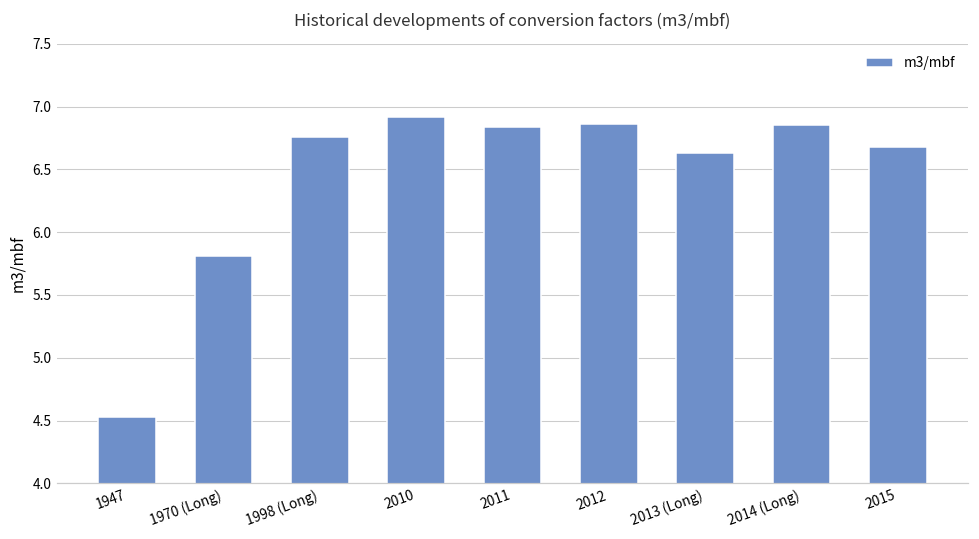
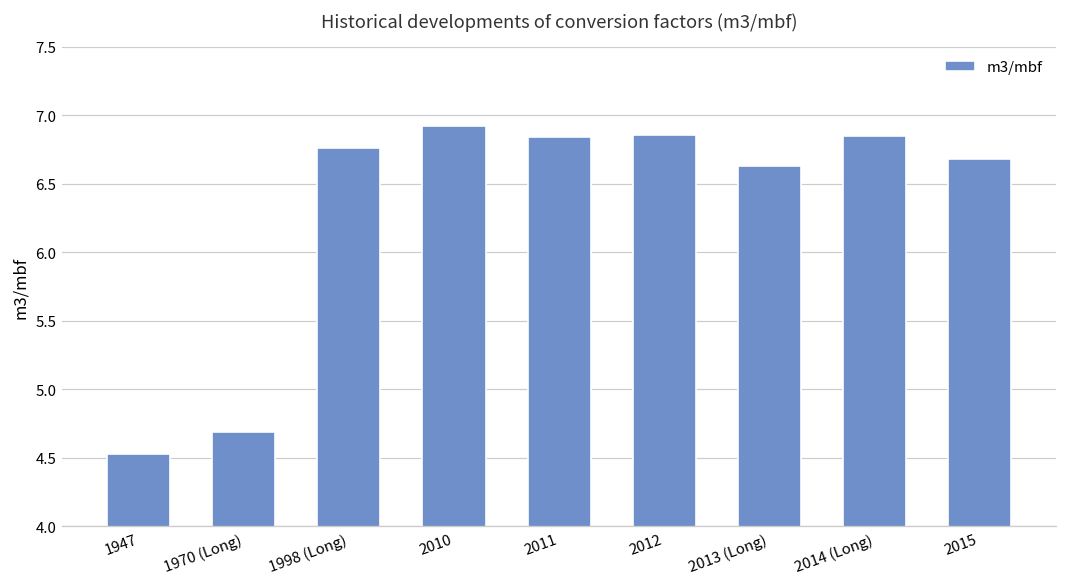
1970 (Long): 5.81 -> 4.69
